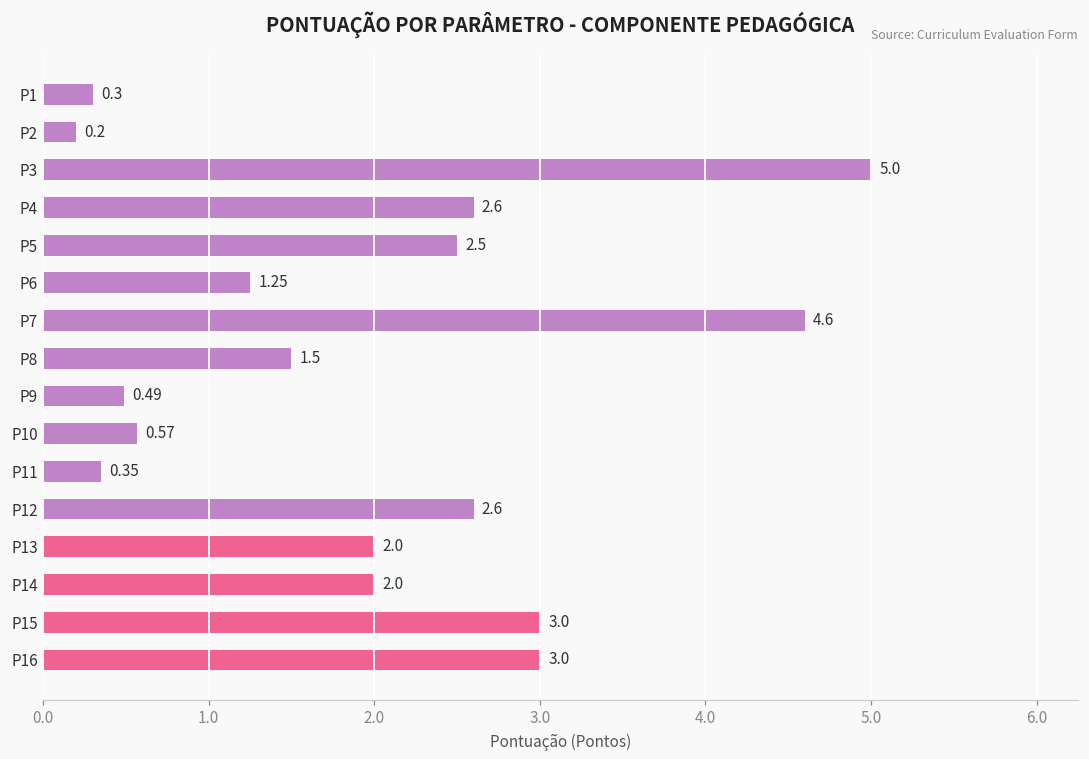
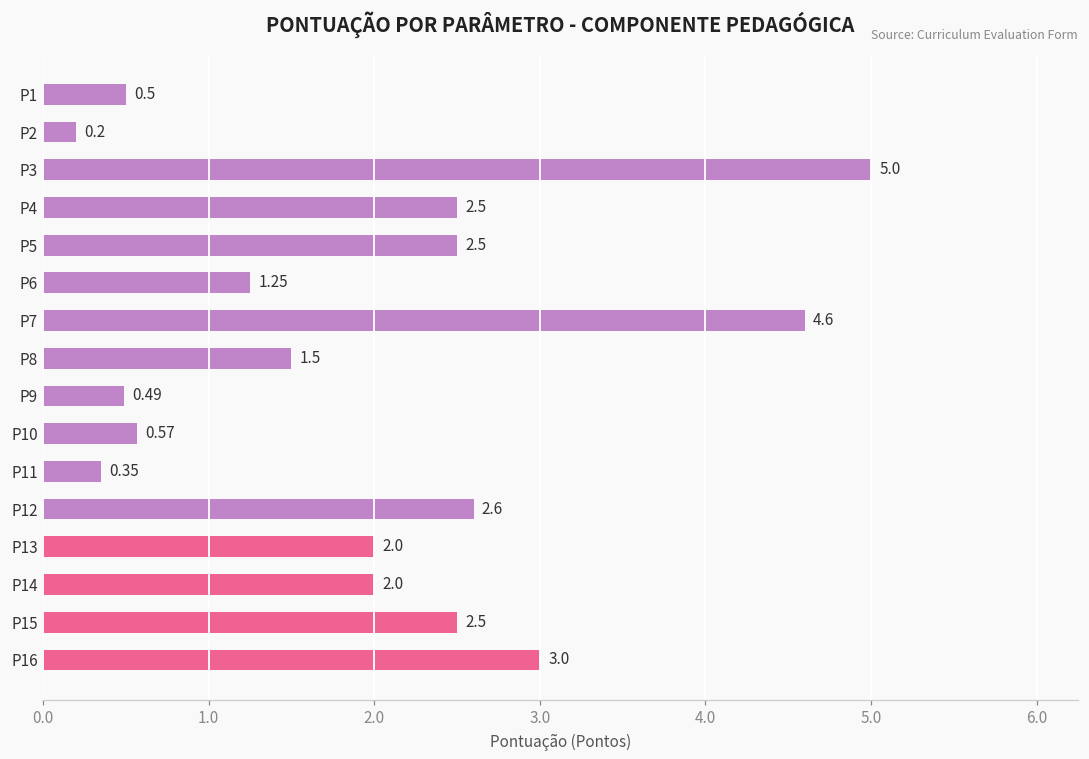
P1: 0.3 -> 0.5
P4: 2.6 -> 2.5
P15: 3.0 -> 2.5
